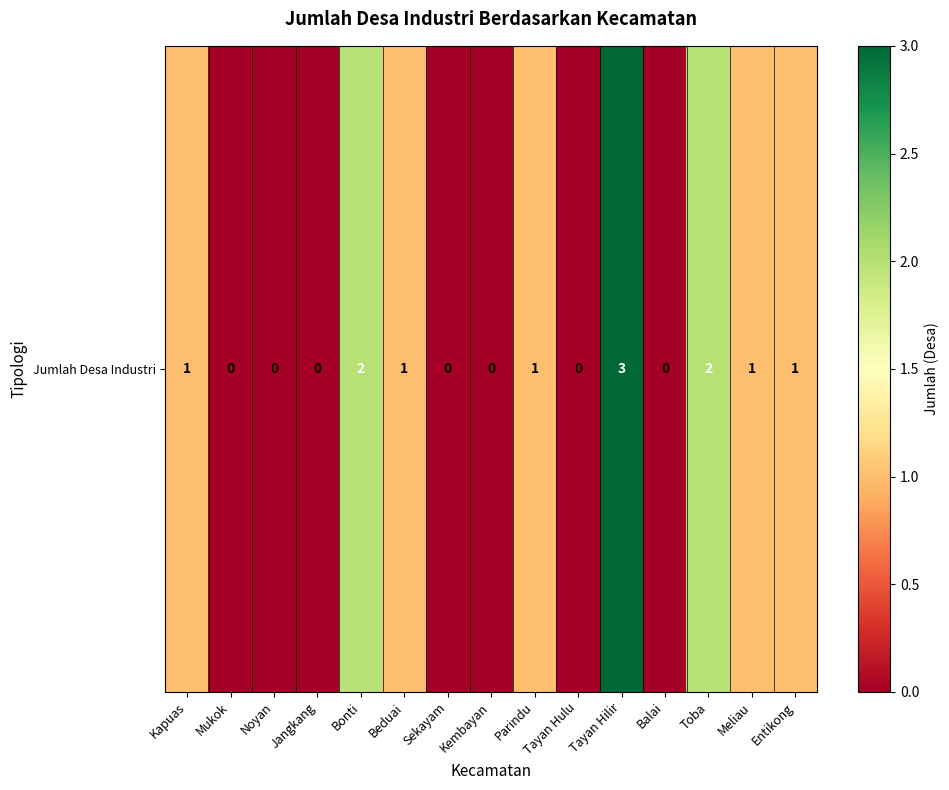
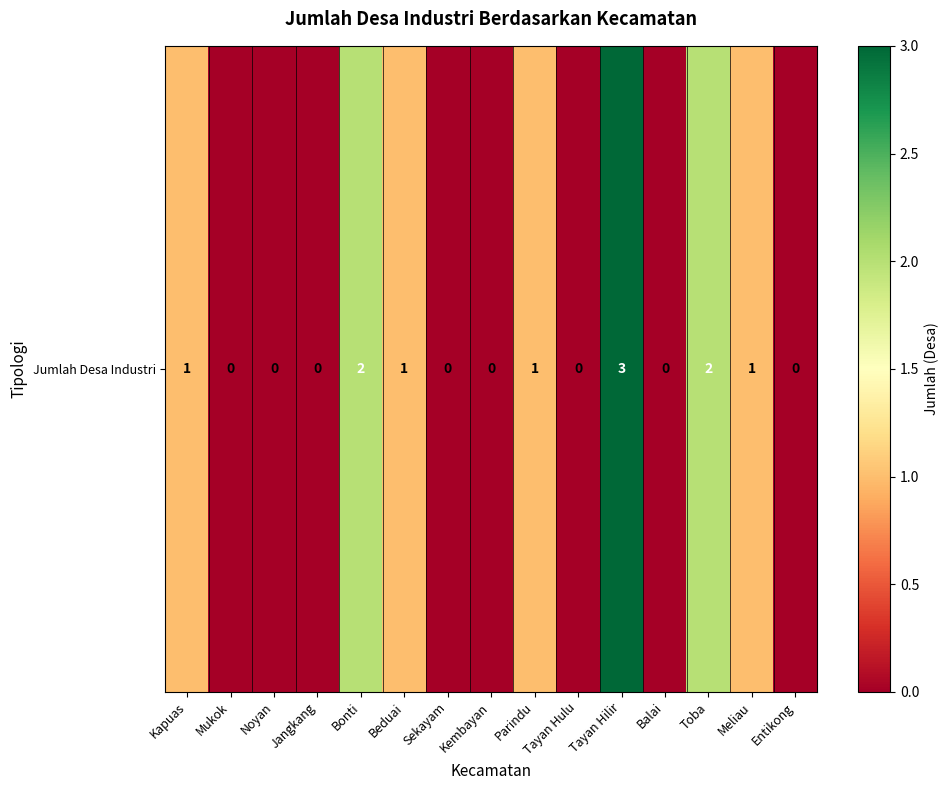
Jumlah Desa Industri, Entikong: 1 -> 0
